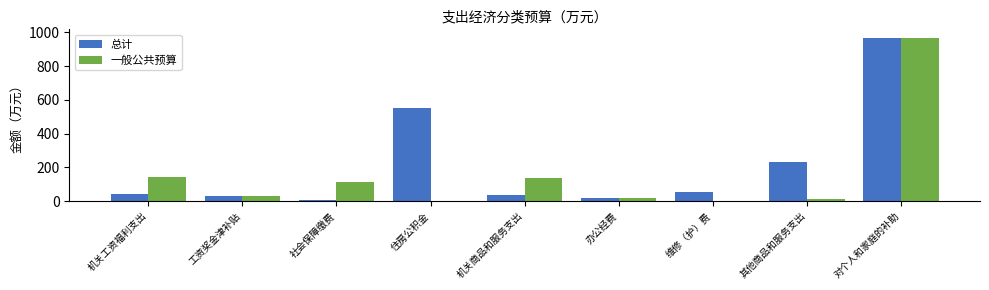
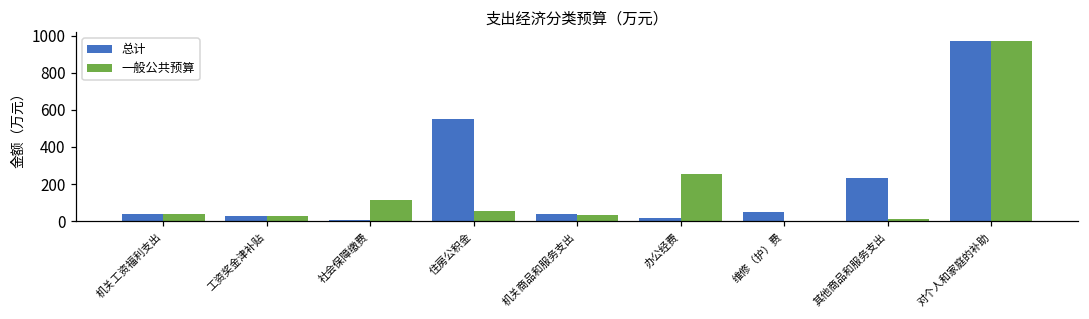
一般公共预算, 机关工资福利支出: 150 -> 40
一般公共预算, 住房公积金: 0 -> 50
一般公共预算, 机关商品和服务支出: 140 -> 30
一般公共预算, 办公经费: 20 -> 250
